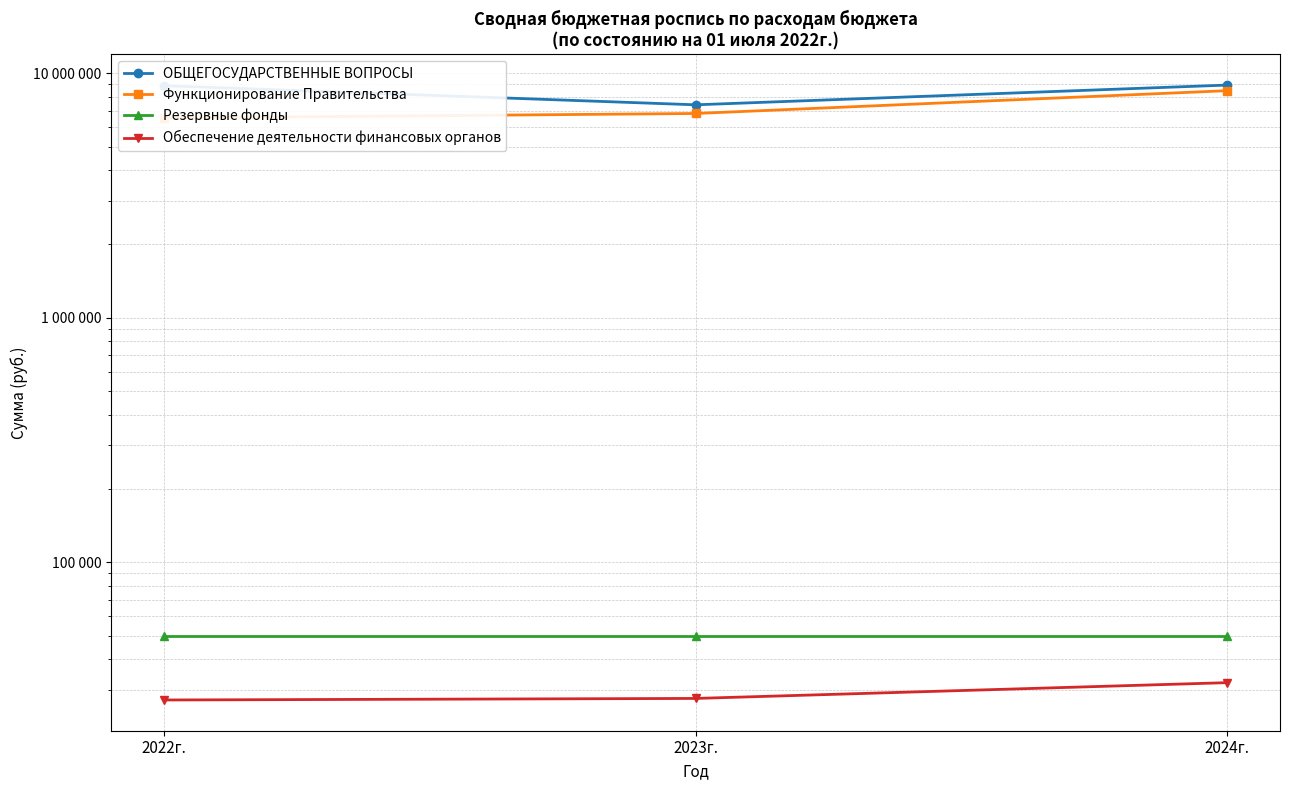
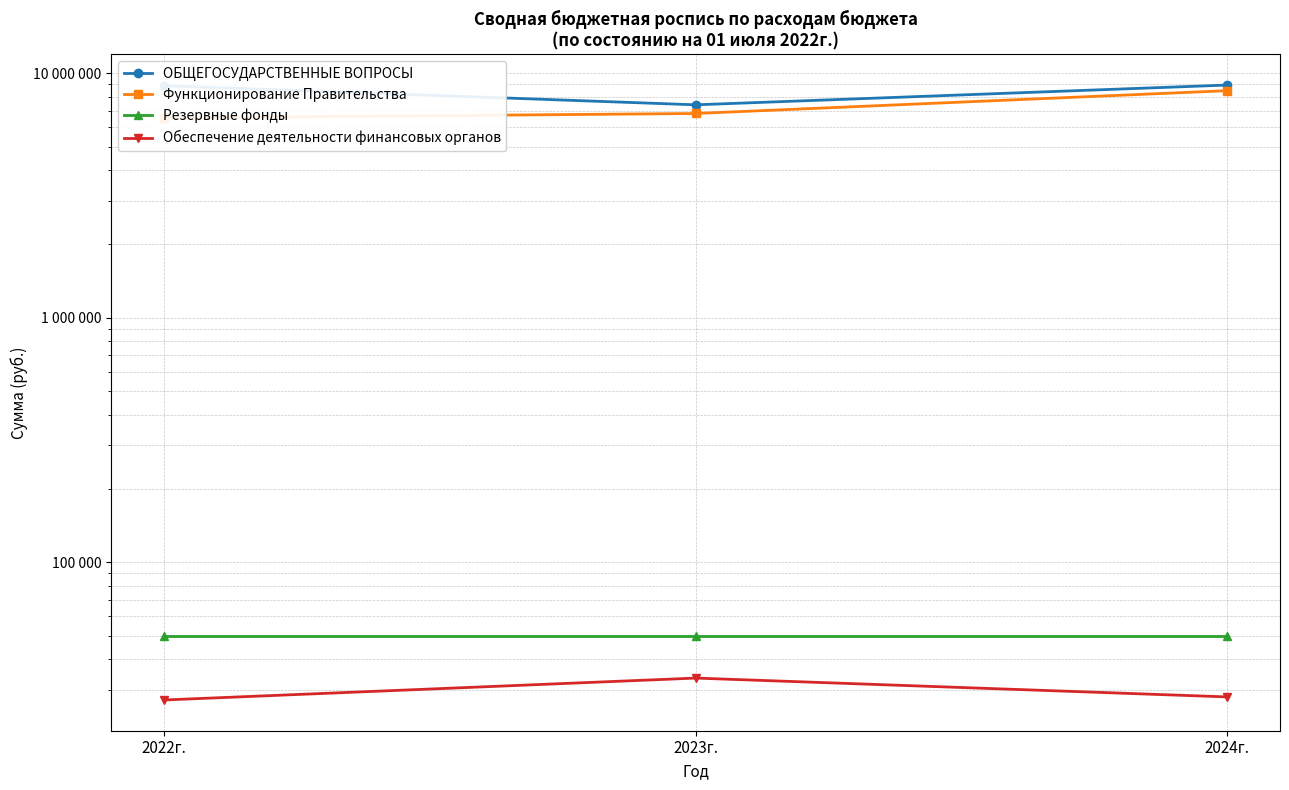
Обеспечение деятельности финансовых органов, 2023г.: 28000 -> 34000
Обеспечение деятельности финансовых органов, 2024г.: 32000 -> 28000
